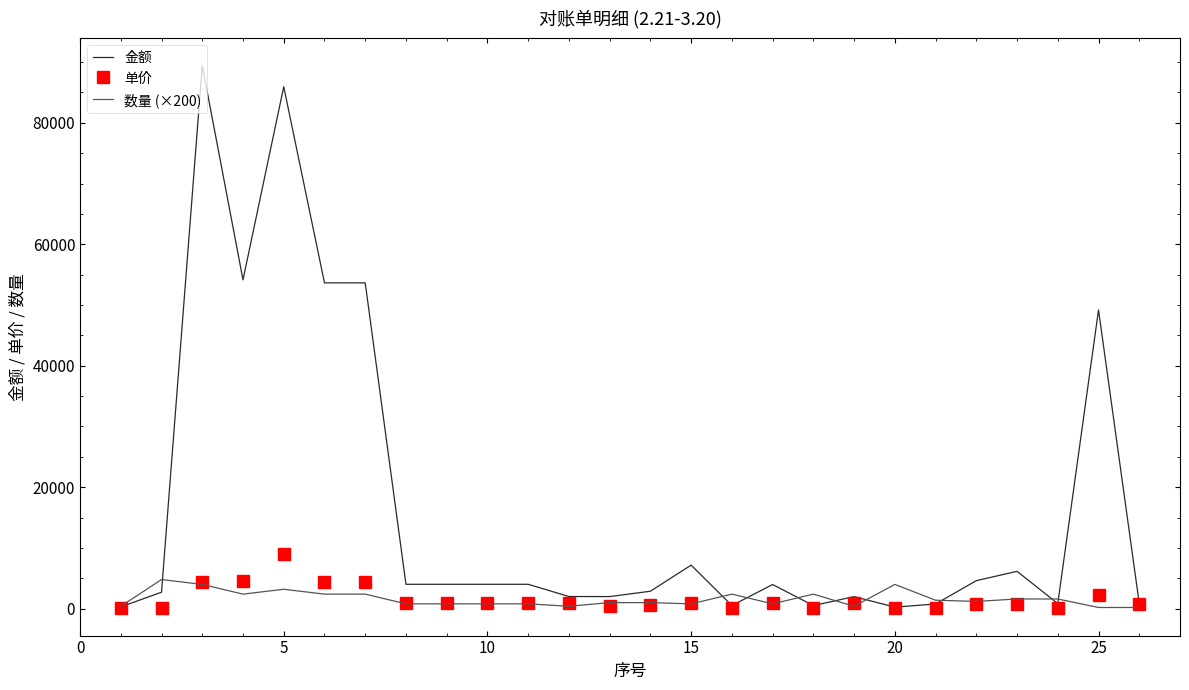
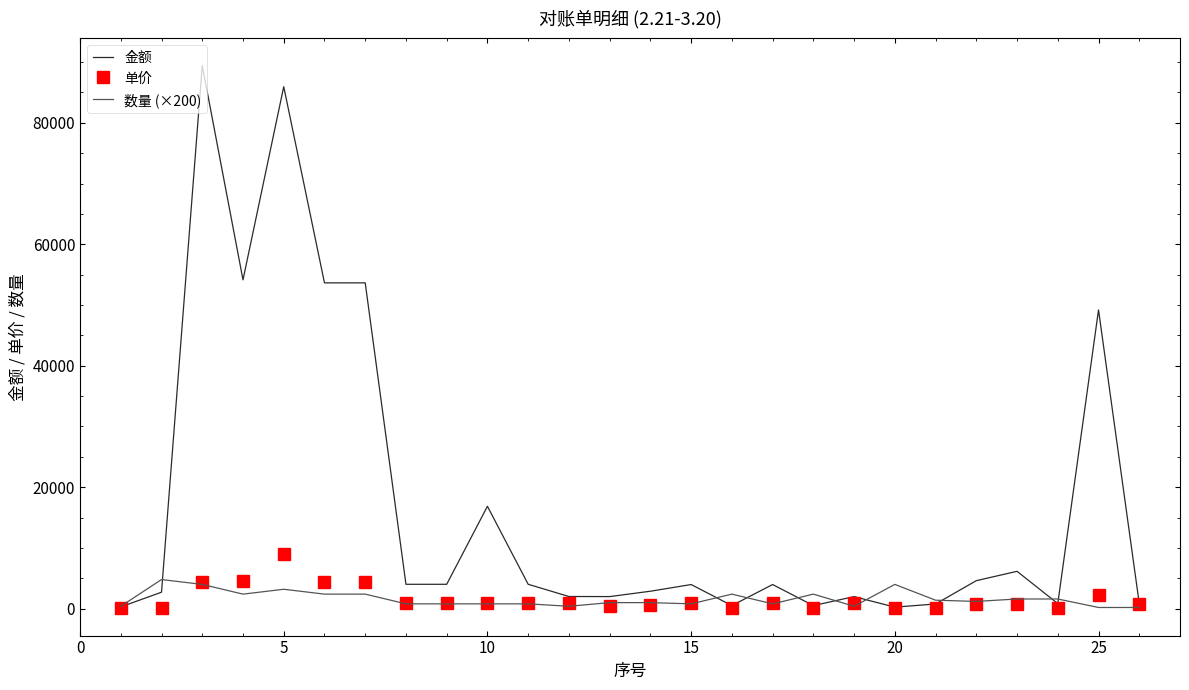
金额, 10: 4000 -> 17000
金额, 15: 7000 -> 4000
